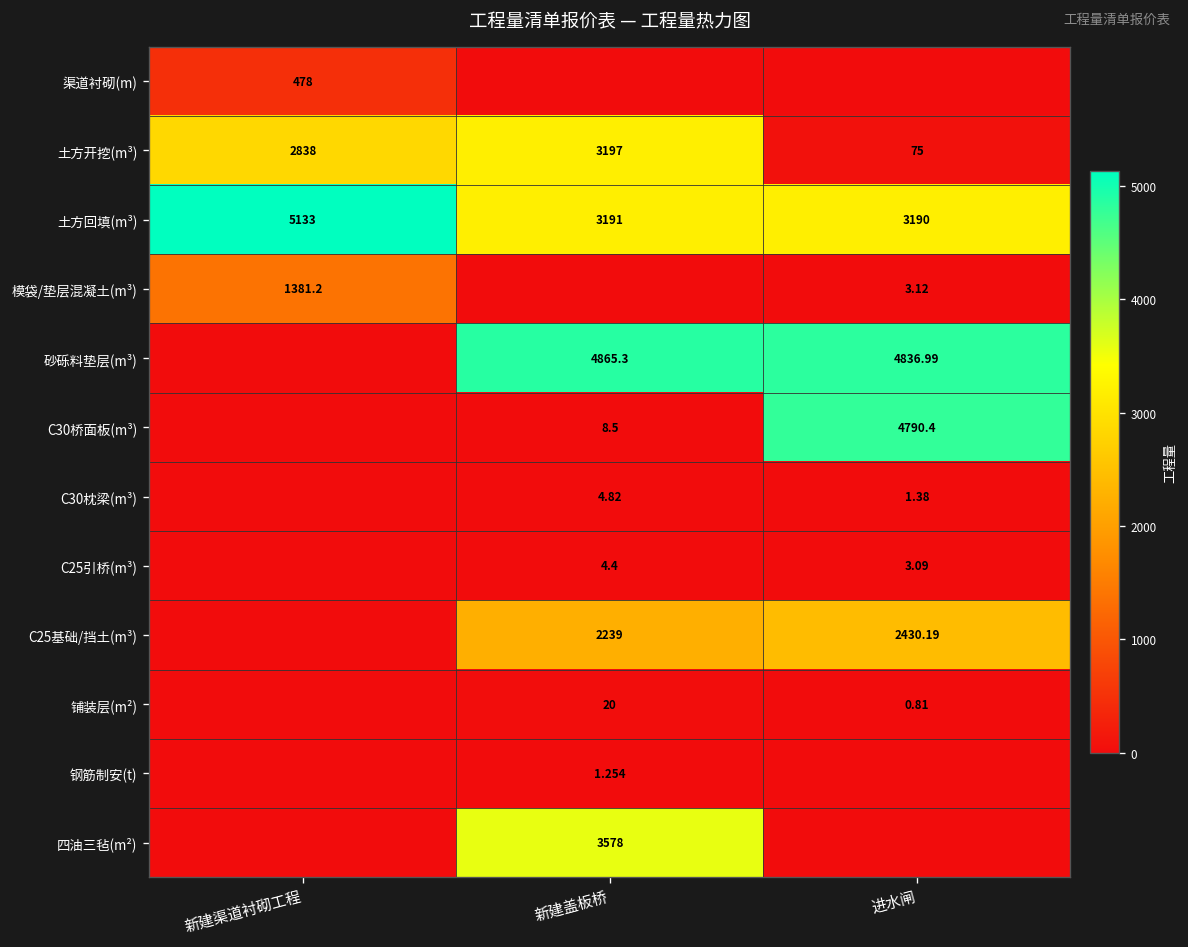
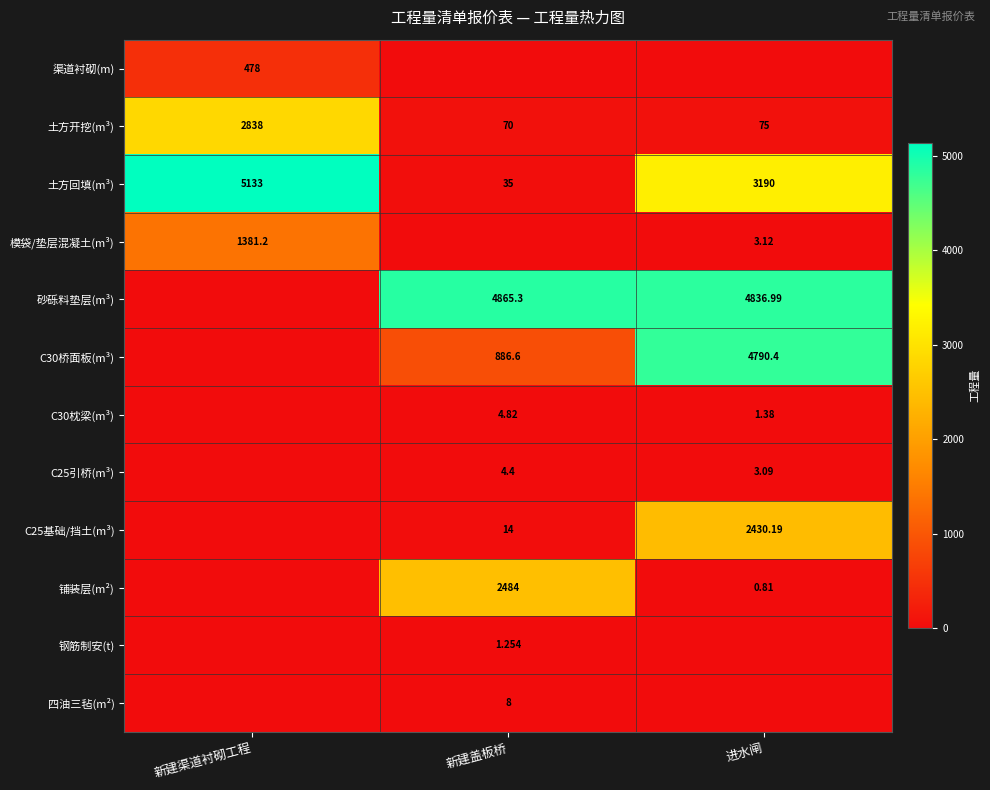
土方开挖(m³), 新建盖板桥: 3197 -> 70
土方回填(m³), 新建盖板桥: 3191 -> 35
C30桥面板(m³), 新建盖板桥: 8.5 -> 886.6
C25基础/挡土(m³), 新建盖板桥: 2239 -> 14
铺装层(m²), 新建盖板桥: 20 -> 2484
四油三毡(m²), 新建盖板桥: 3578 -> 8
